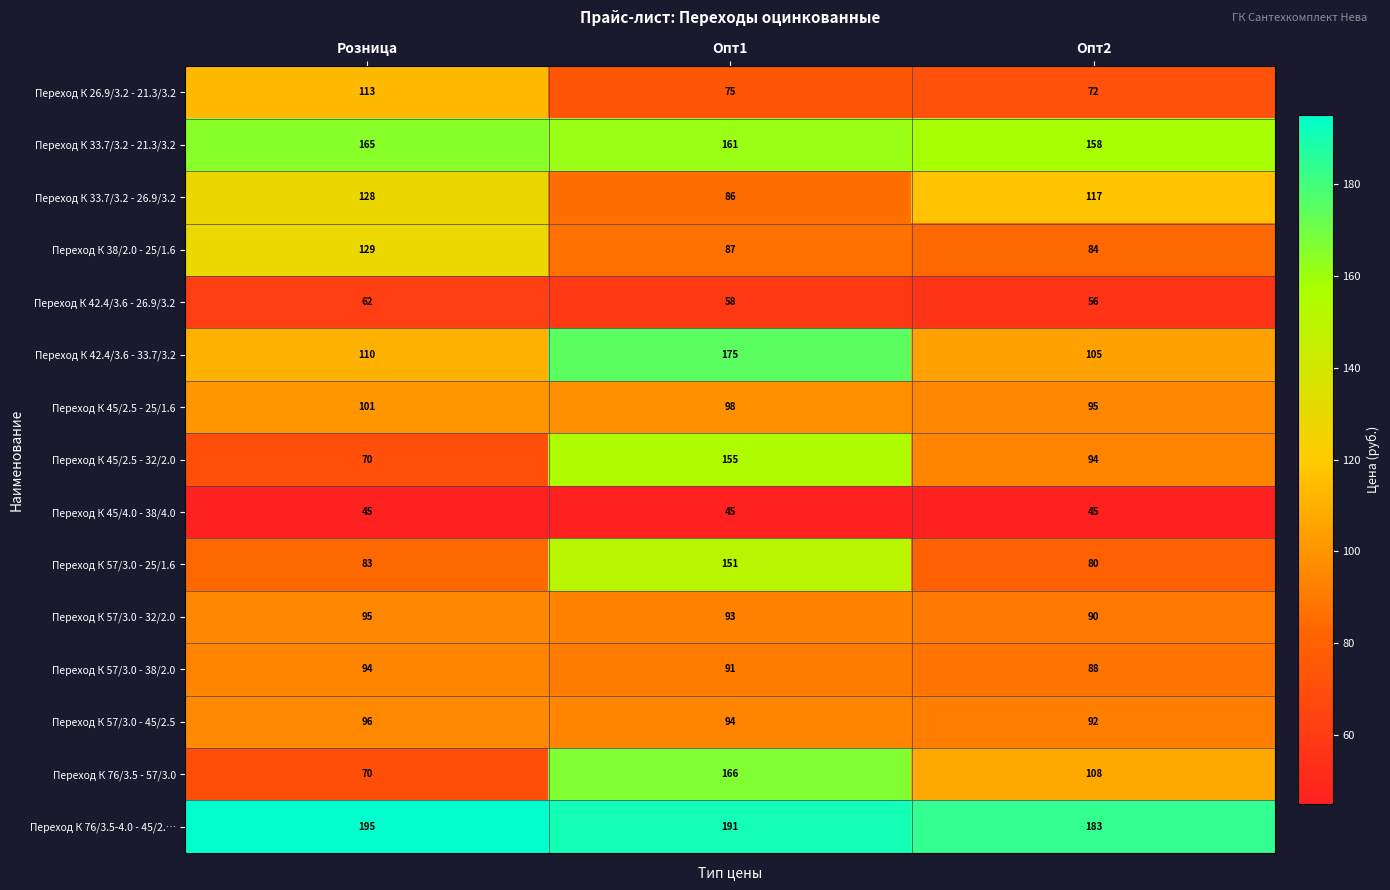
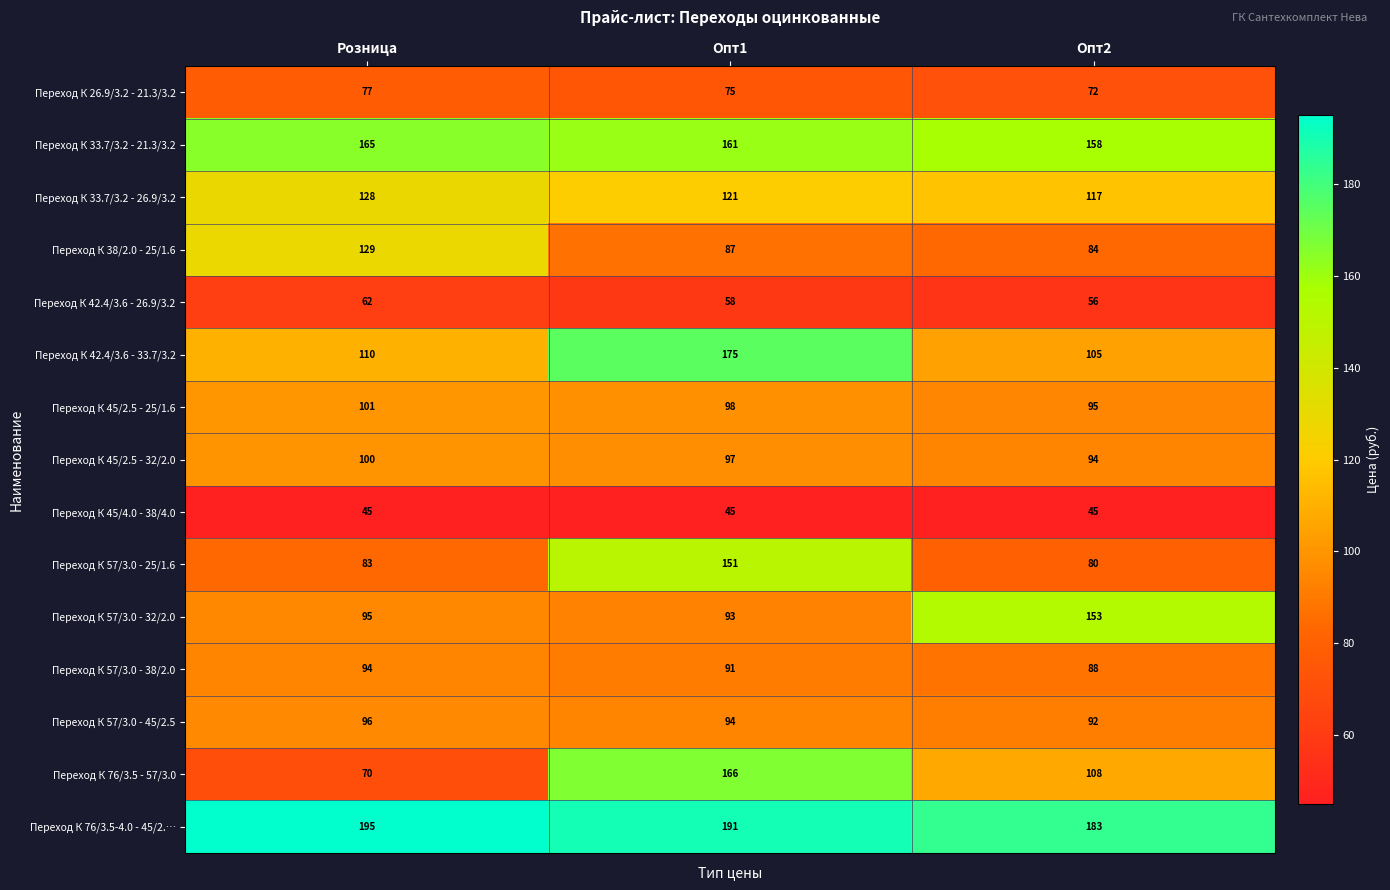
Переход К 26.9/3.2 - 21.3/3.2, Розница: 113 -> 77
Переход К 33.7/3.2 - 26.9/3.2, Опт1: 86 -> 121
Переход К 45/2.5 - 32/2.0, Розница: 70 -> 100
Переход К 45/2.5 - 32/2.0, Опт1: 155 -> 97
Переход К 57/3.0 - 32/2.0, Опт2: 90 -> 153
